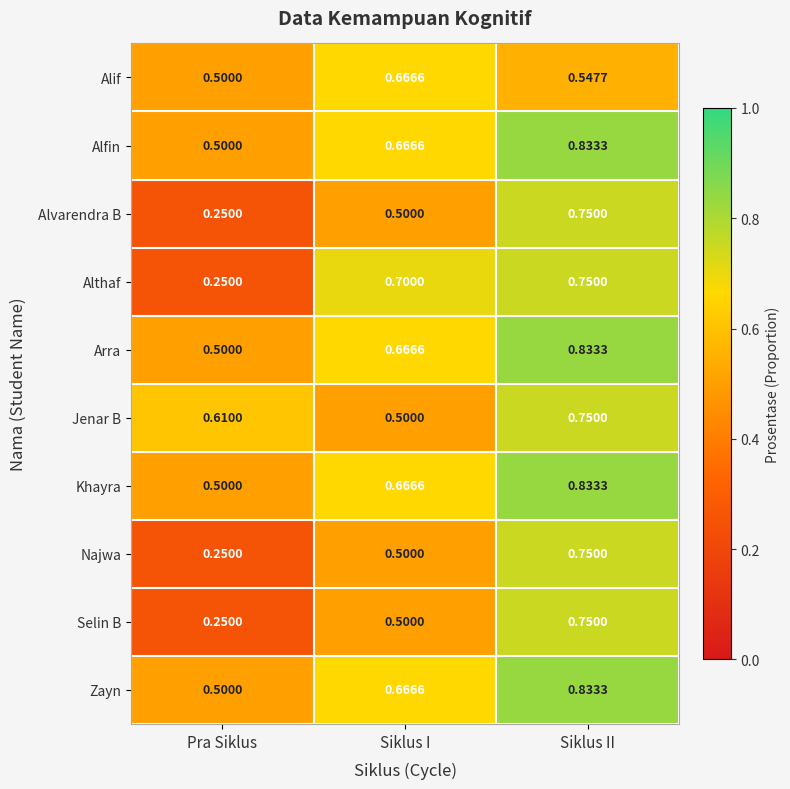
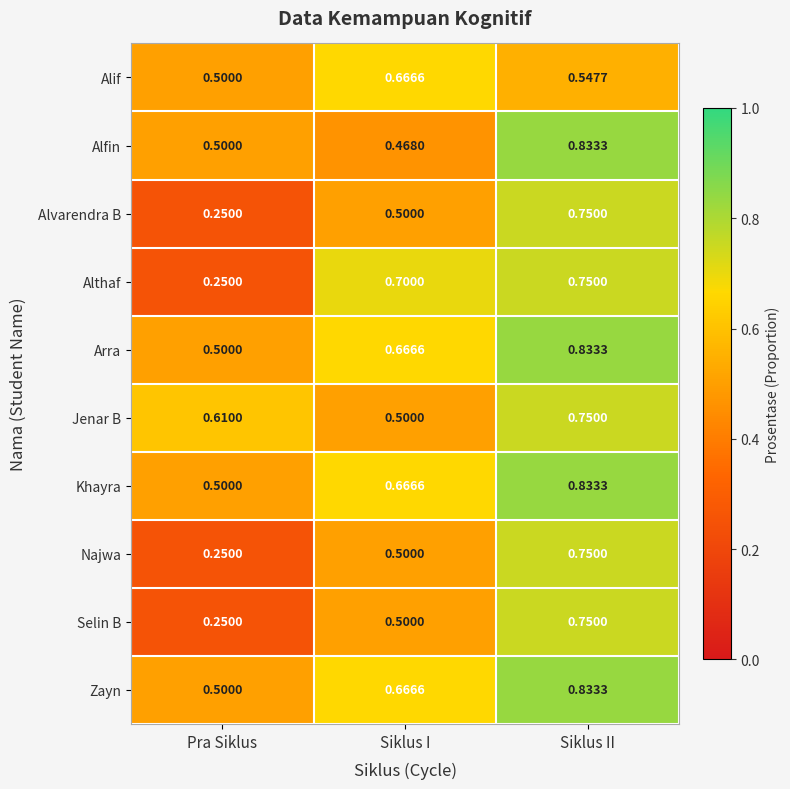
Alfin, Siklus I: 0.6666 -> 0.4680
